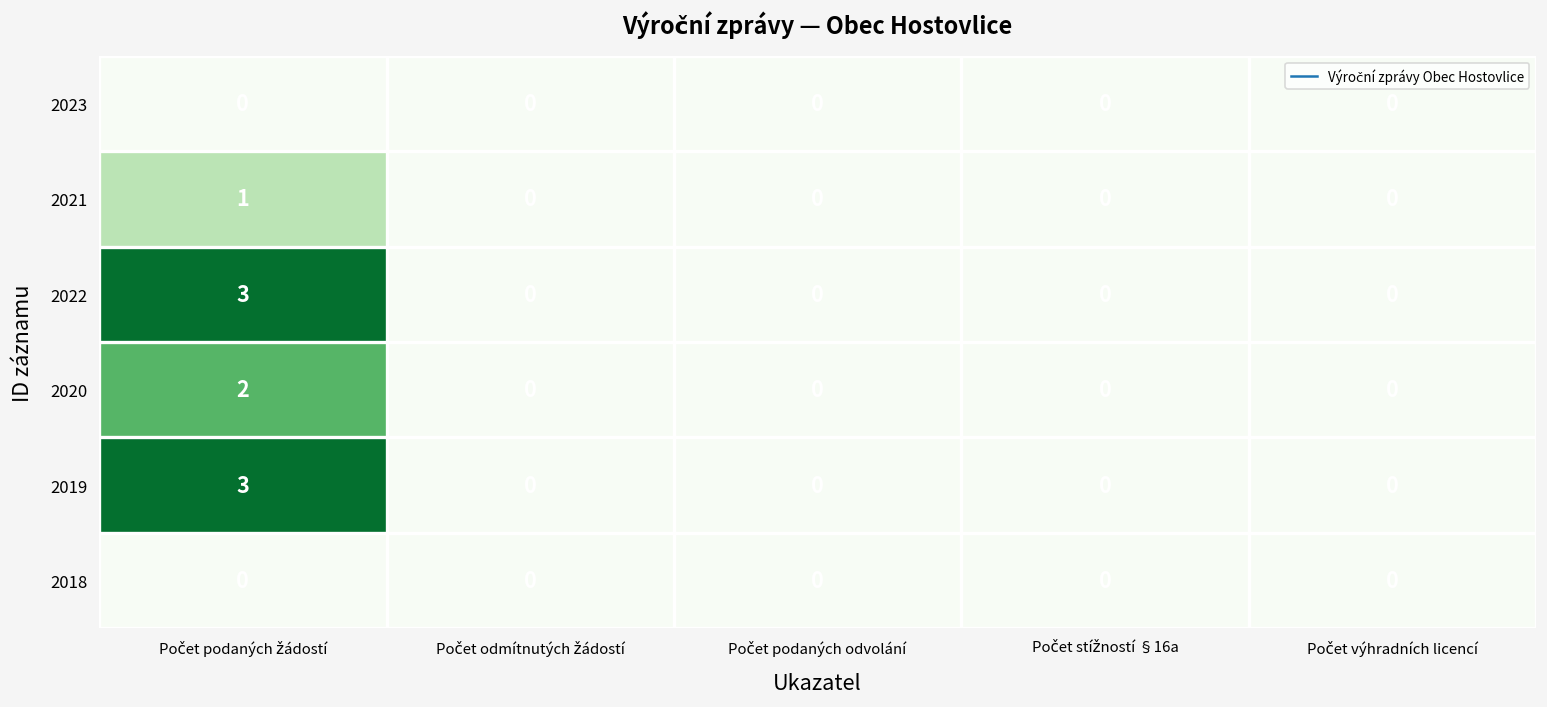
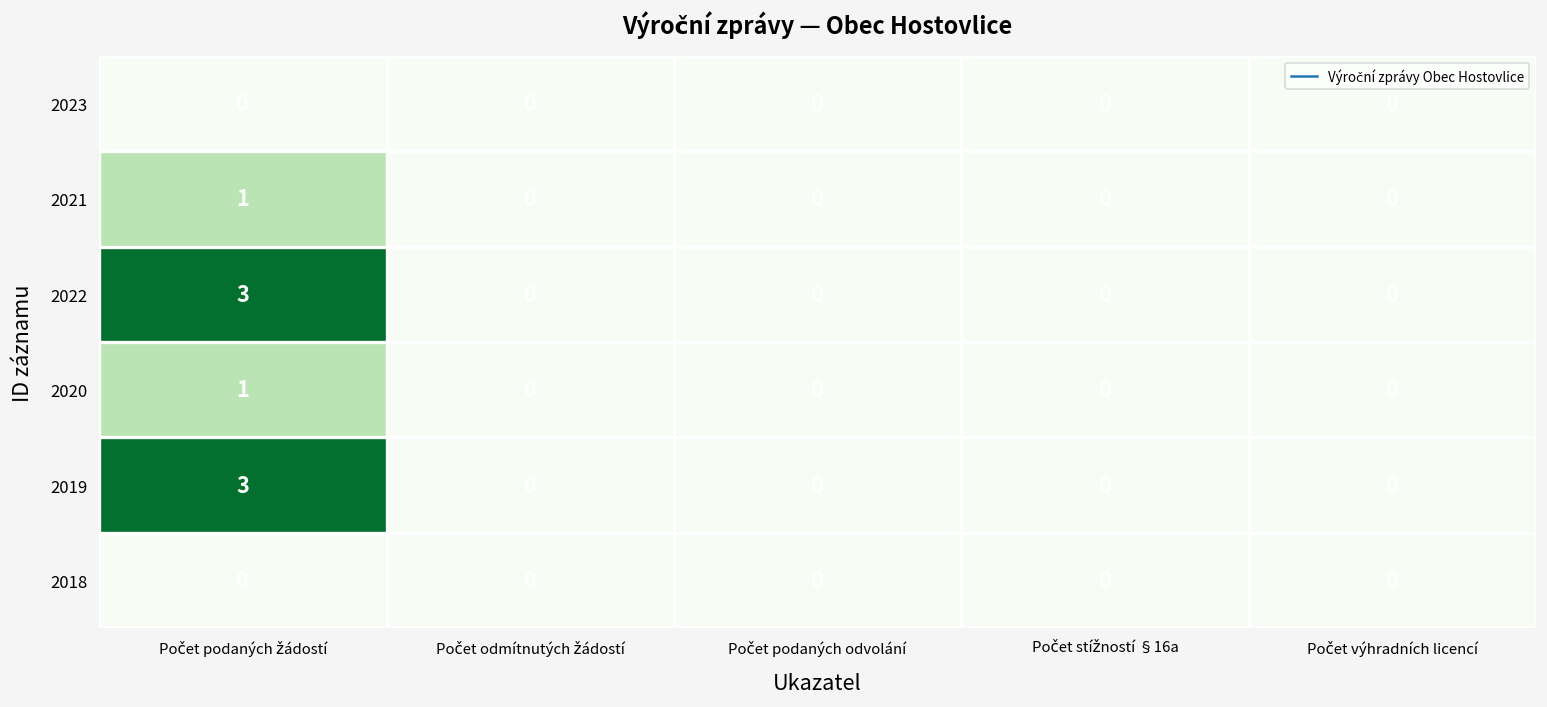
2020, Počet podaných žádostí: 2 -> 1
